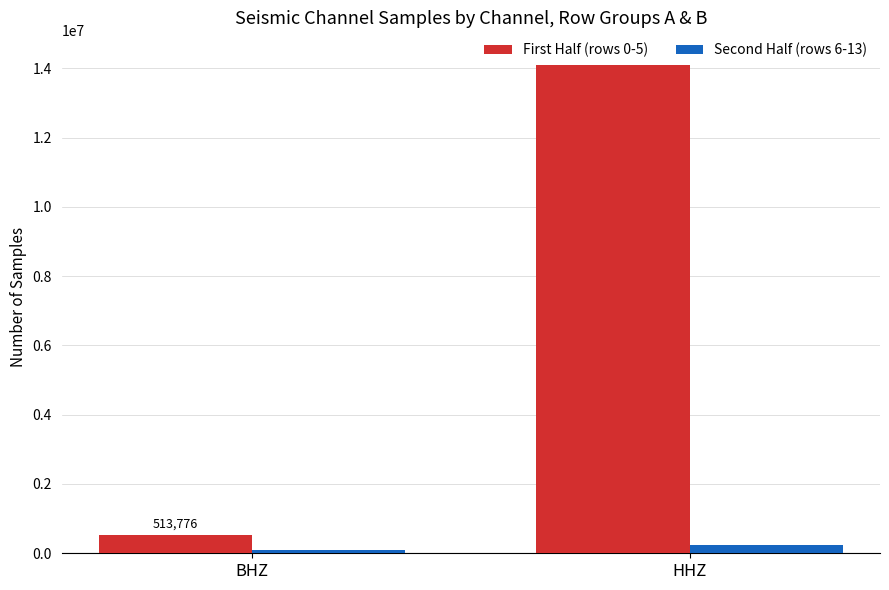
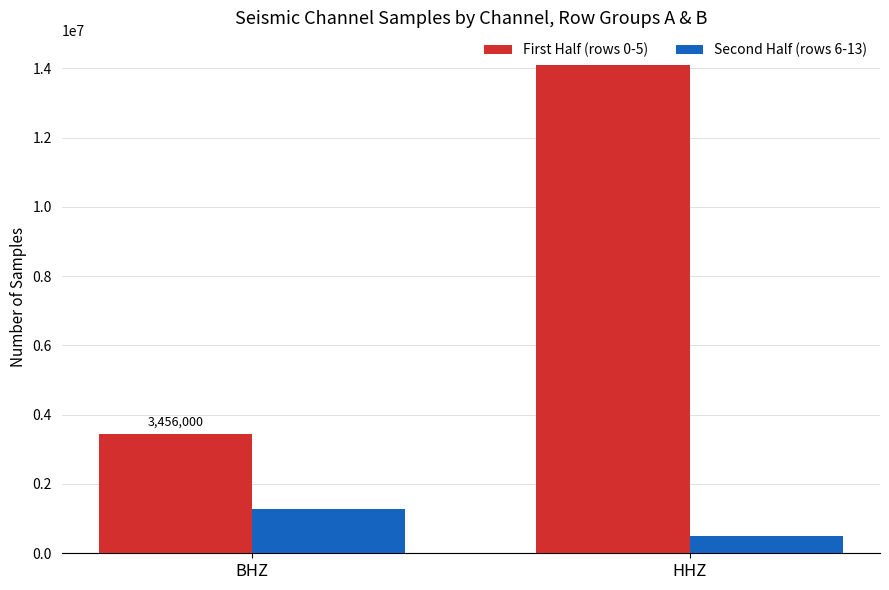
First Half (rows 0-5), BHZ: 513,776 -> 3,456,000
Second Half (rows 6-13), BHZ: 100000 -> 1300000
Second Half (rows 6-13), HHZ: 300000 -> 500000
